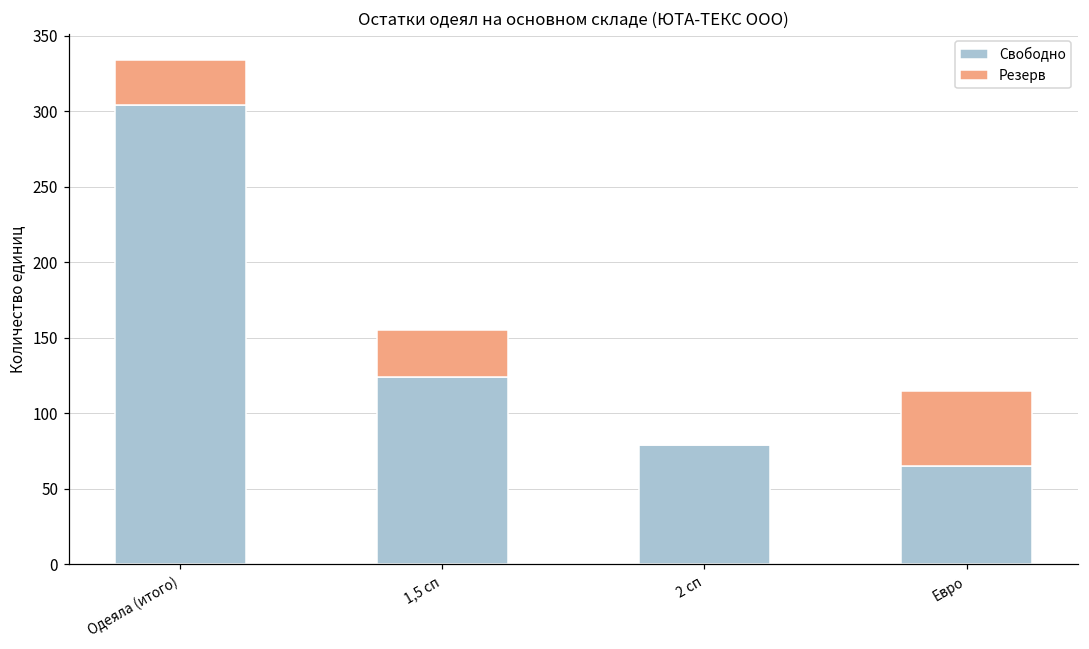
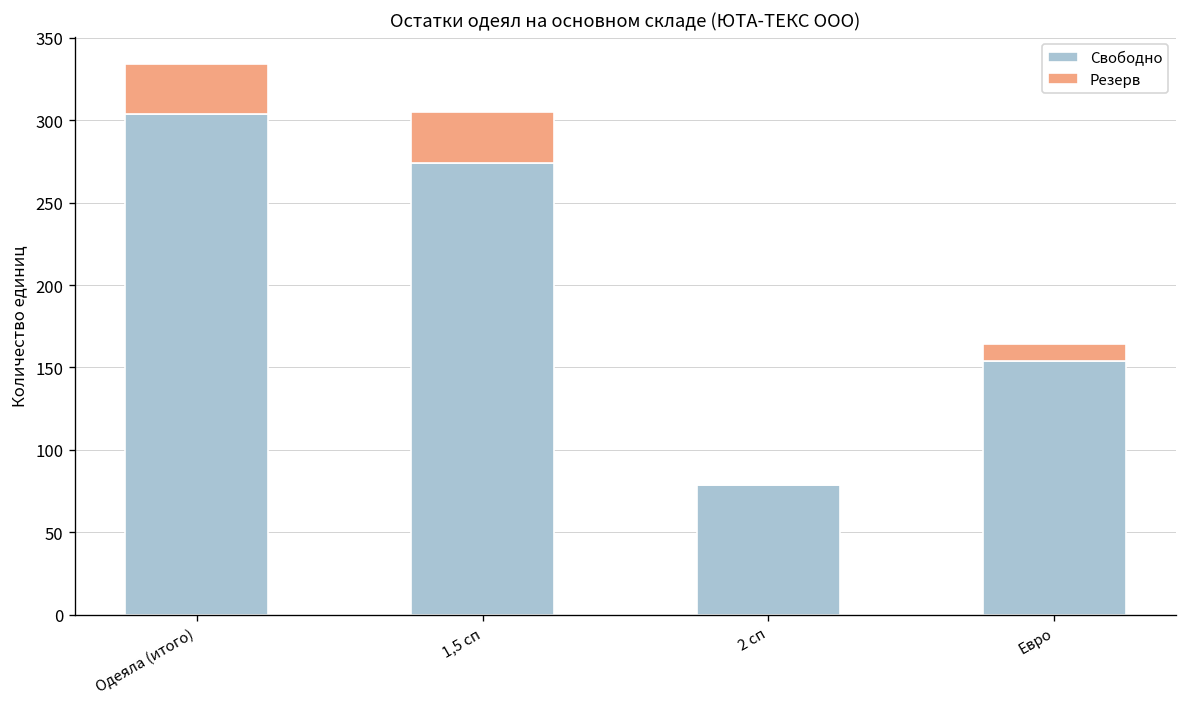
Свободно, 1,5 сп: 124 -> 274
Свободно, Евро: 65 -> 154
Резерв, Евро: 50 -> 10
